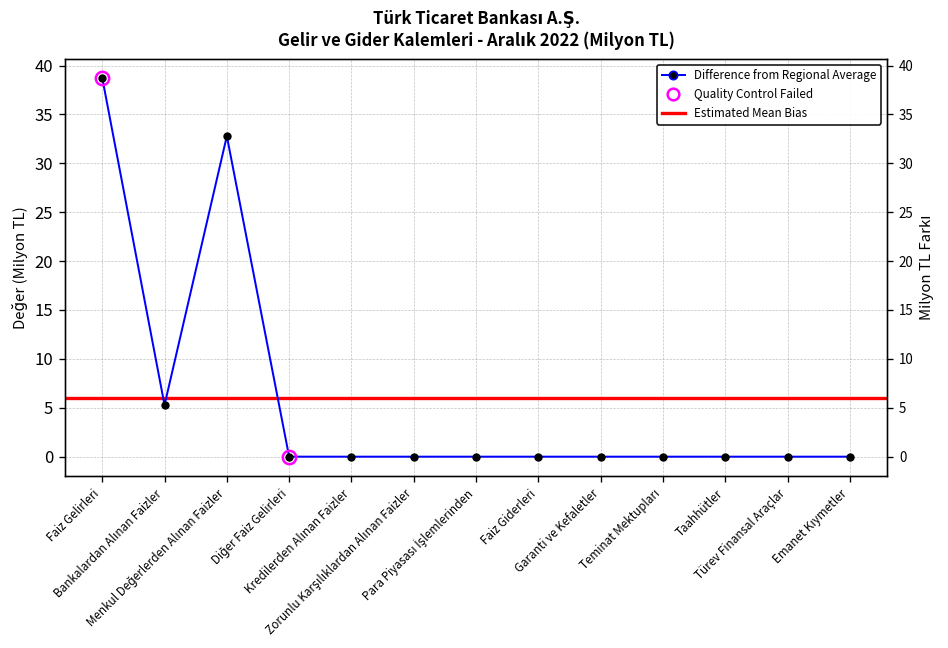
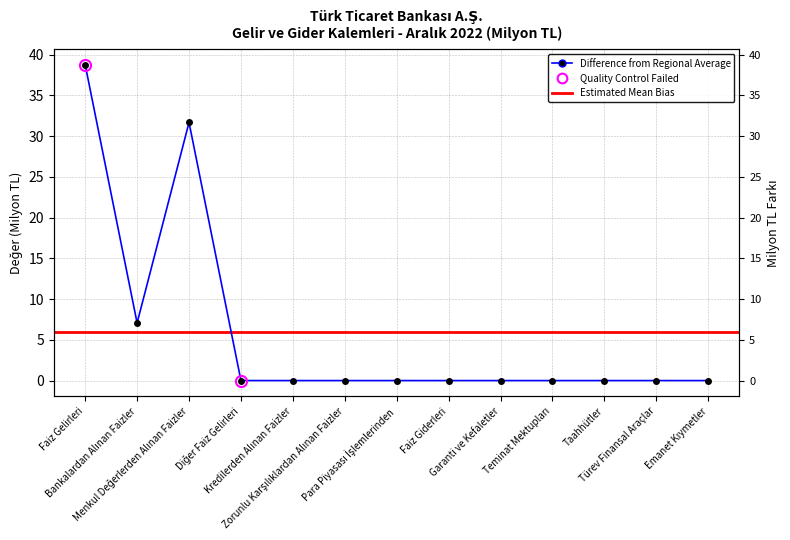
Difference from Regional Average, Bankalardan Alınan Faizler: 5 -> 7
Difference from Regional Average, Menkul Değerlerden Alınan Faizler: 33 -> 32
